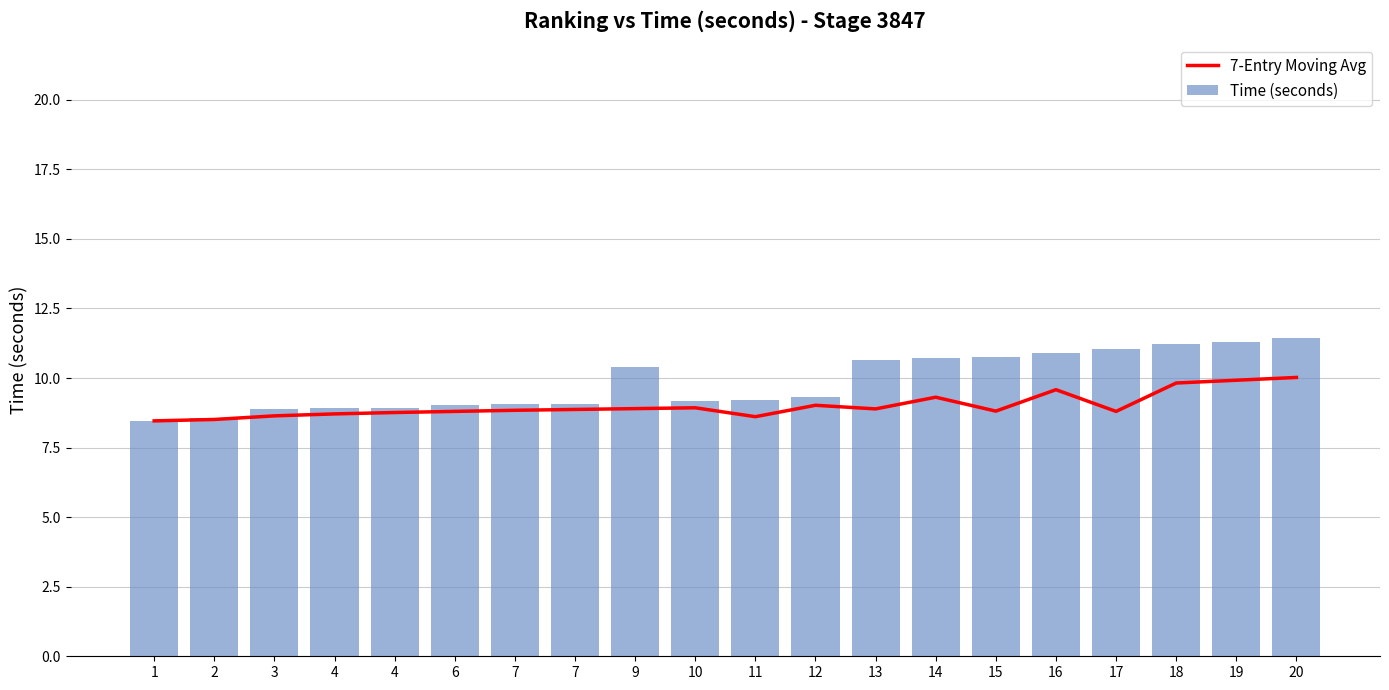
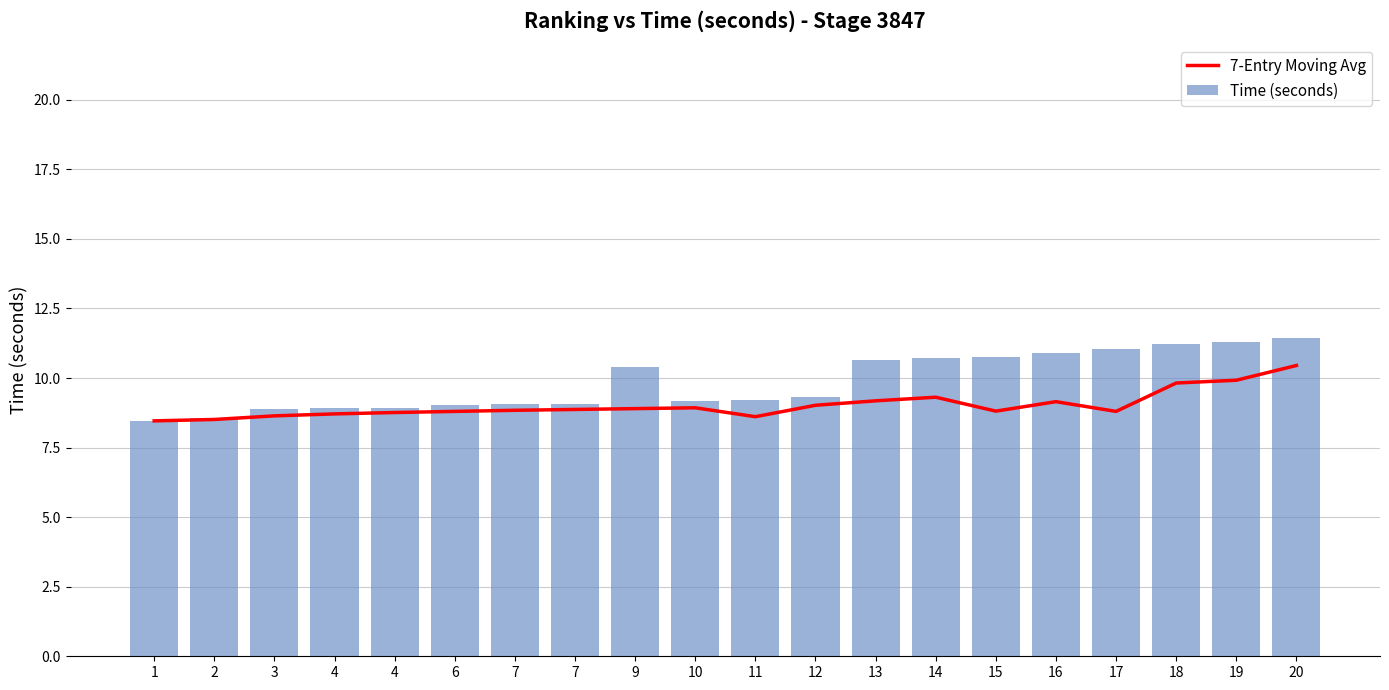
7-Entry Moving Avg, 13: 8.9 -> 9.2
7-Entry Moving Avg, 16: 9.6 -> 9.2
7-Entry Moving Avg, 20: 10.0 -> 10.5
